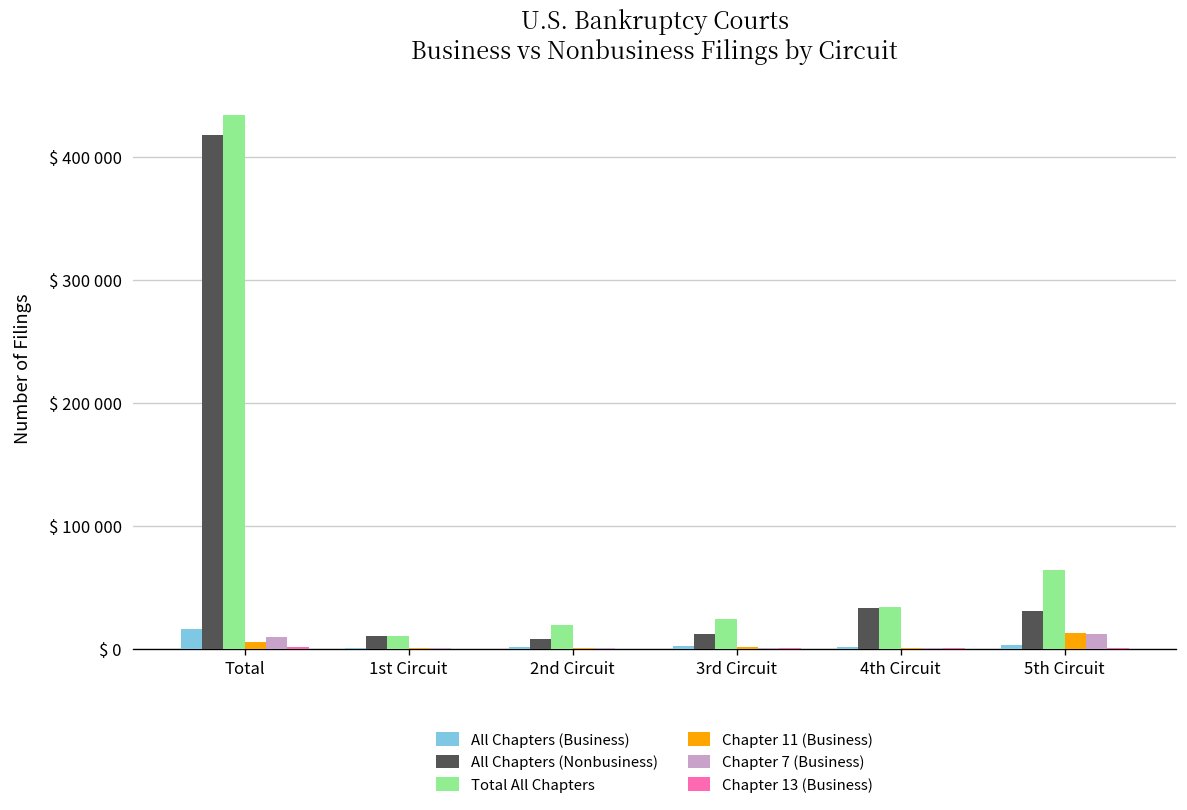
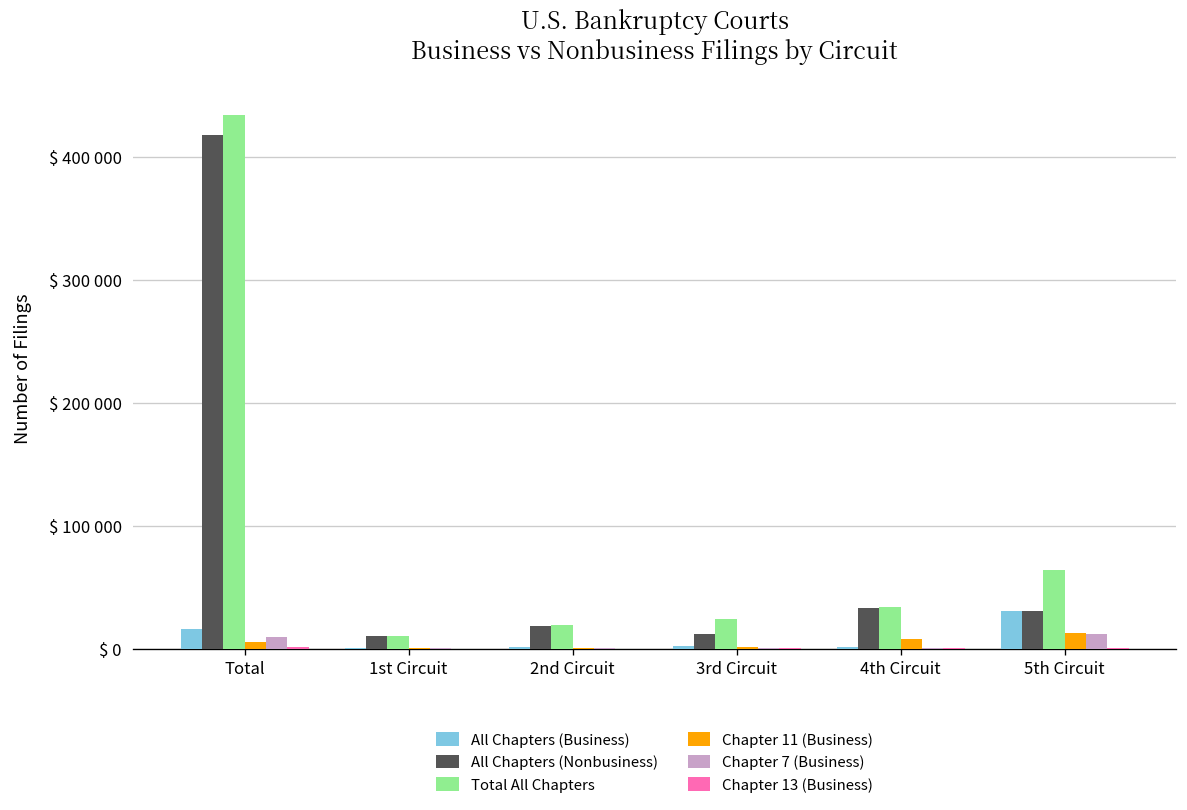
All Chapters (Nonbusiness), 2nd Circuit: $ 8000 -> $ 18000
Chapter 11 (Business), 4th Circuit: $ 0 -> $ 8000
All Chapters (Business), 5th Circuit: $ 3000 -> $ 30000
